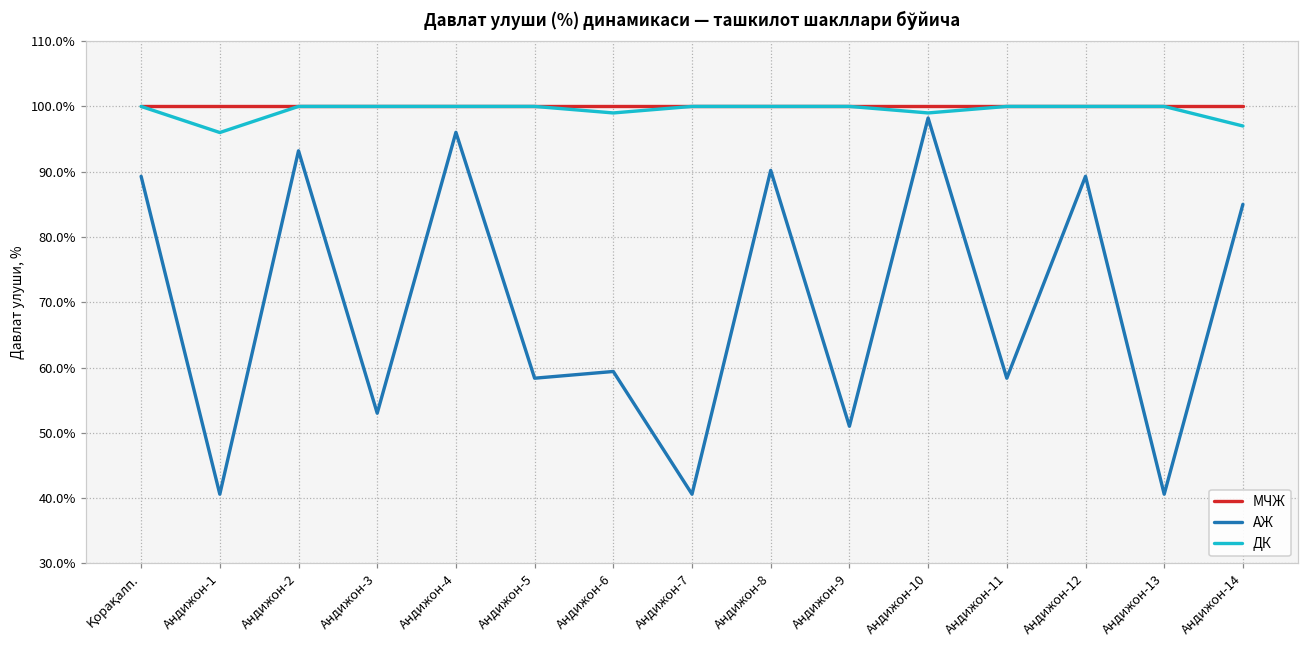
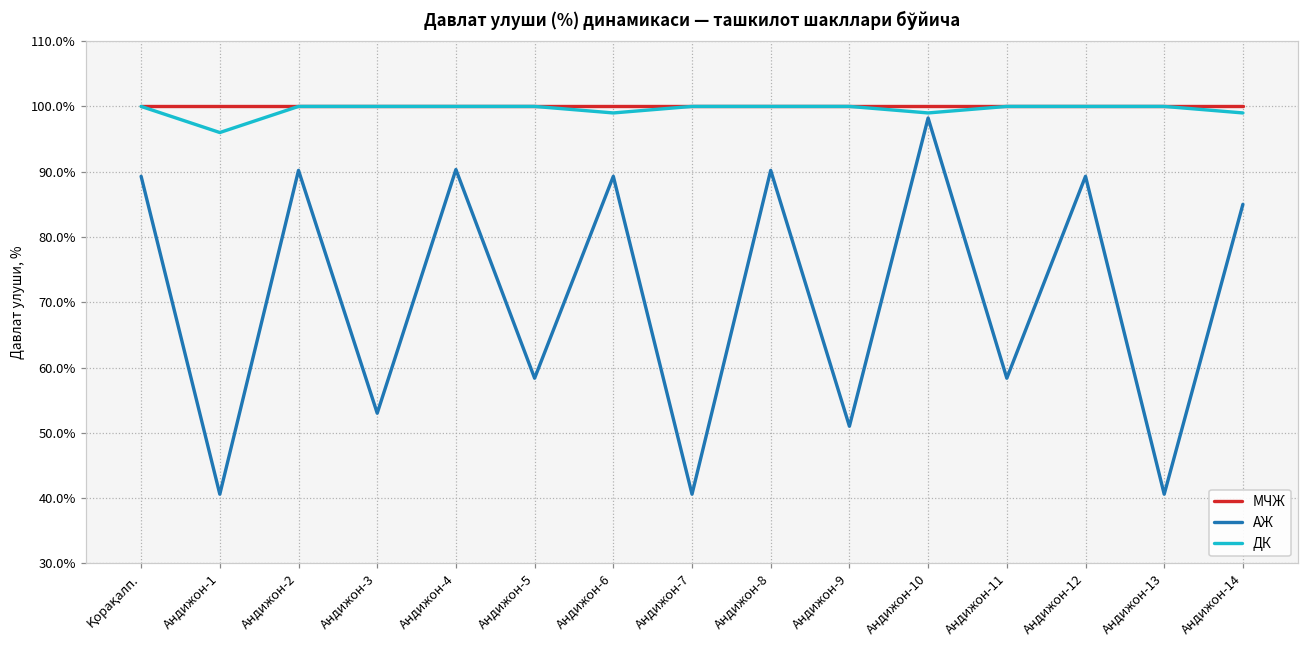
АЖ, Андижон-2: 93% -> 90%
АЖ, Андижон-4: 96% -> 90%
АЖ, Андижон-6: 59% -> 89%
ДК, Андижон-14: 97% -> 99%
